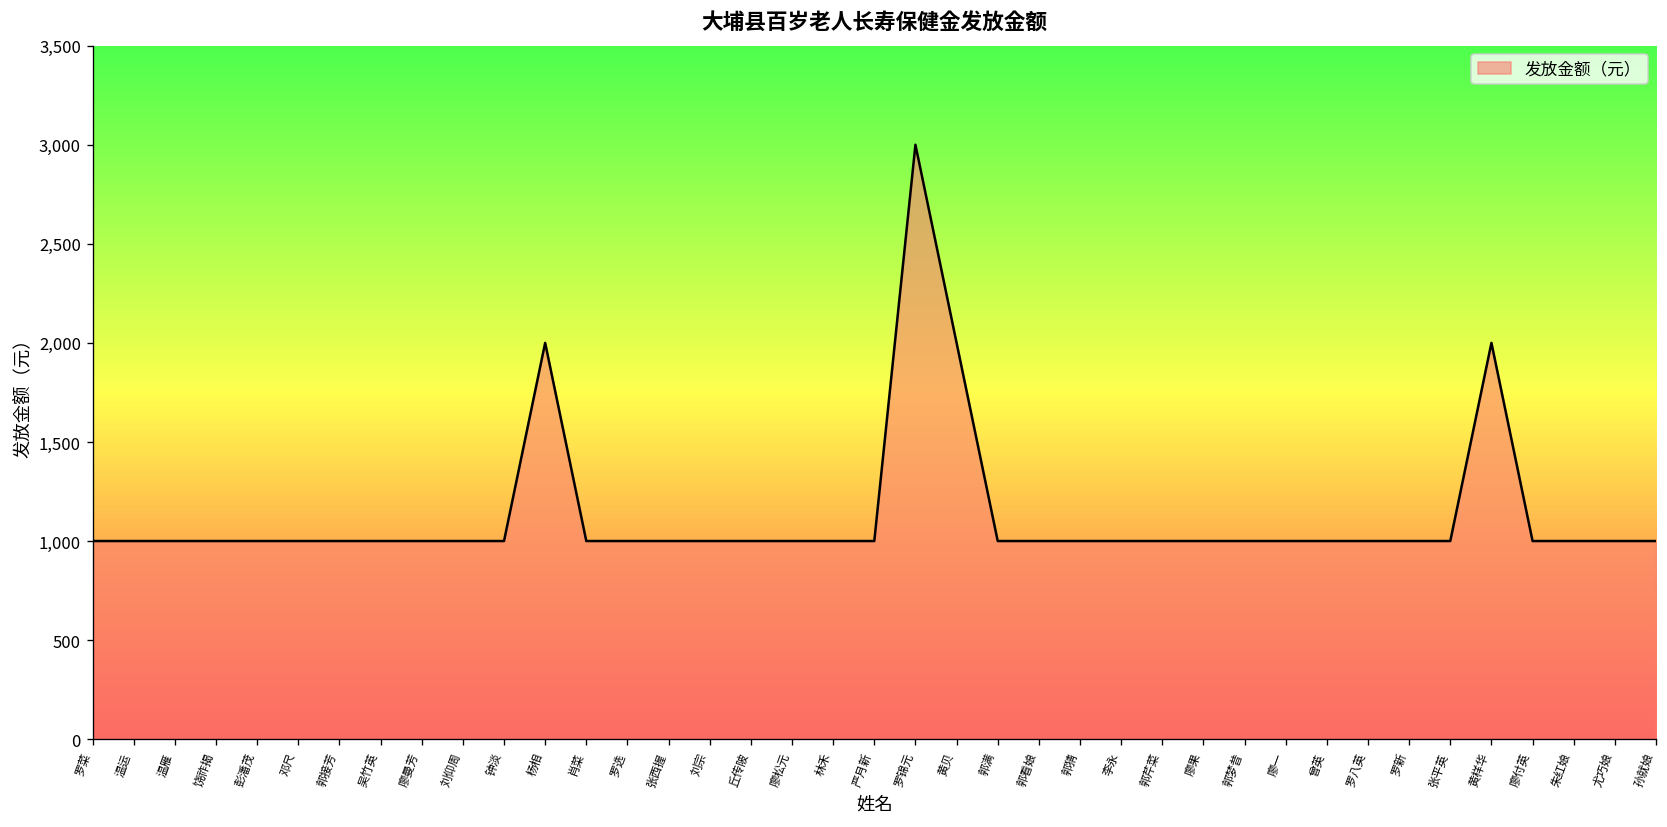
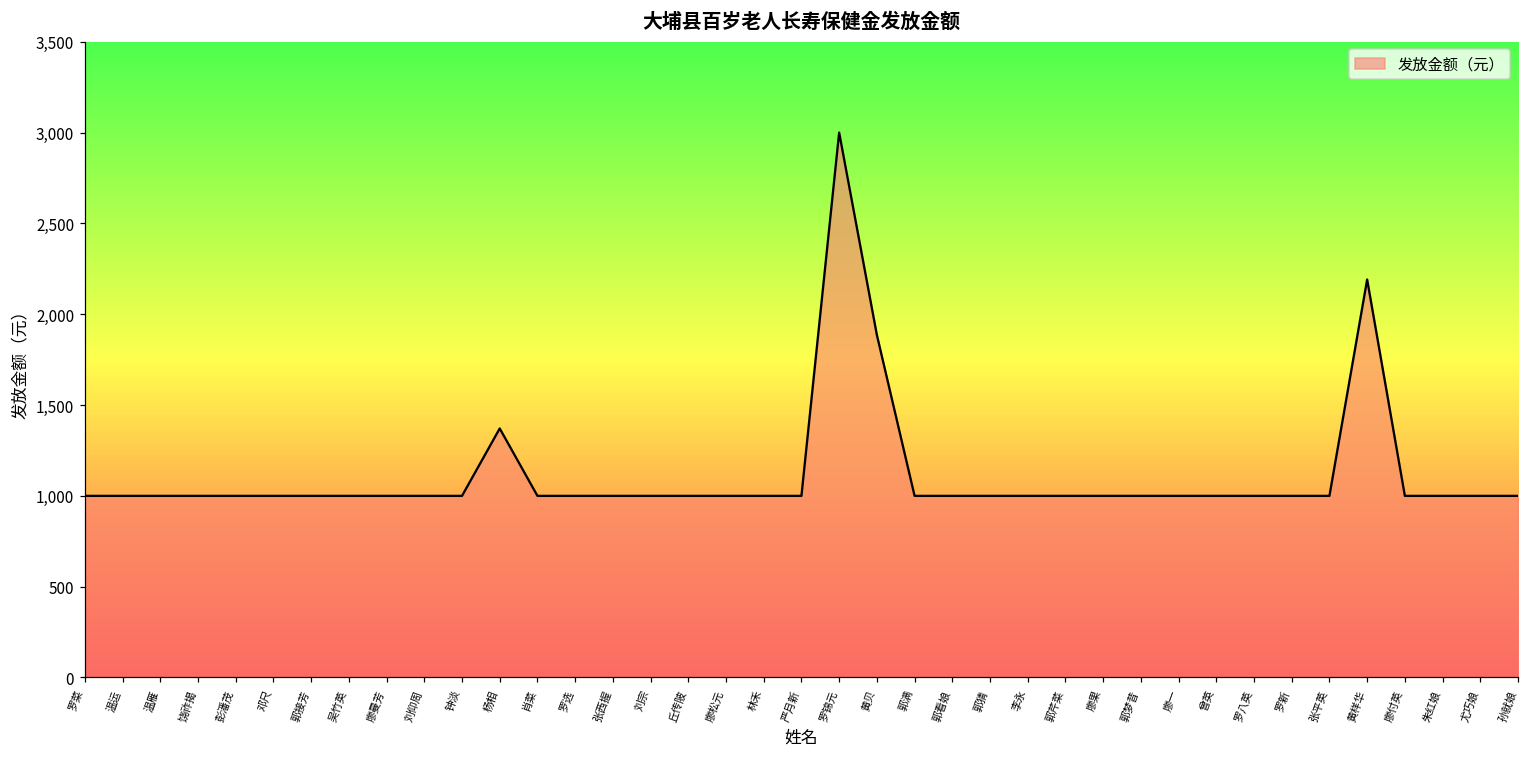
杨相: 2,000 -> 1,370
黄贝: 2,000 -> 1,890
黄样华: 2,000 -> 2,190
